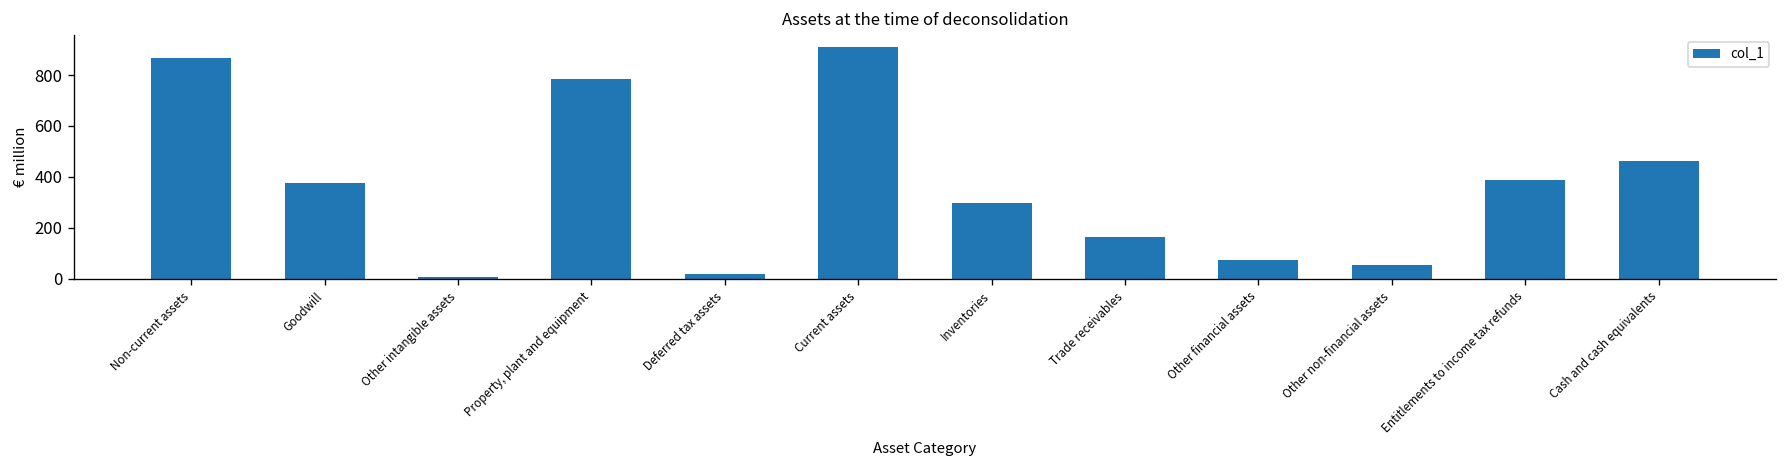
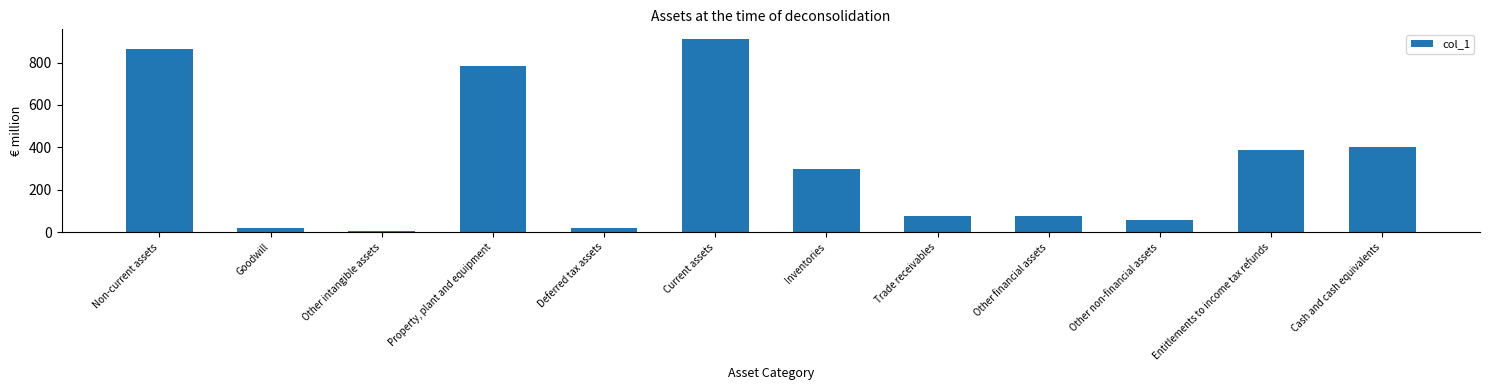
Goodwill: 380 -> 20
Trade receivables: 160 -> 80
Cash and cash equivalents: 460 -> 400
